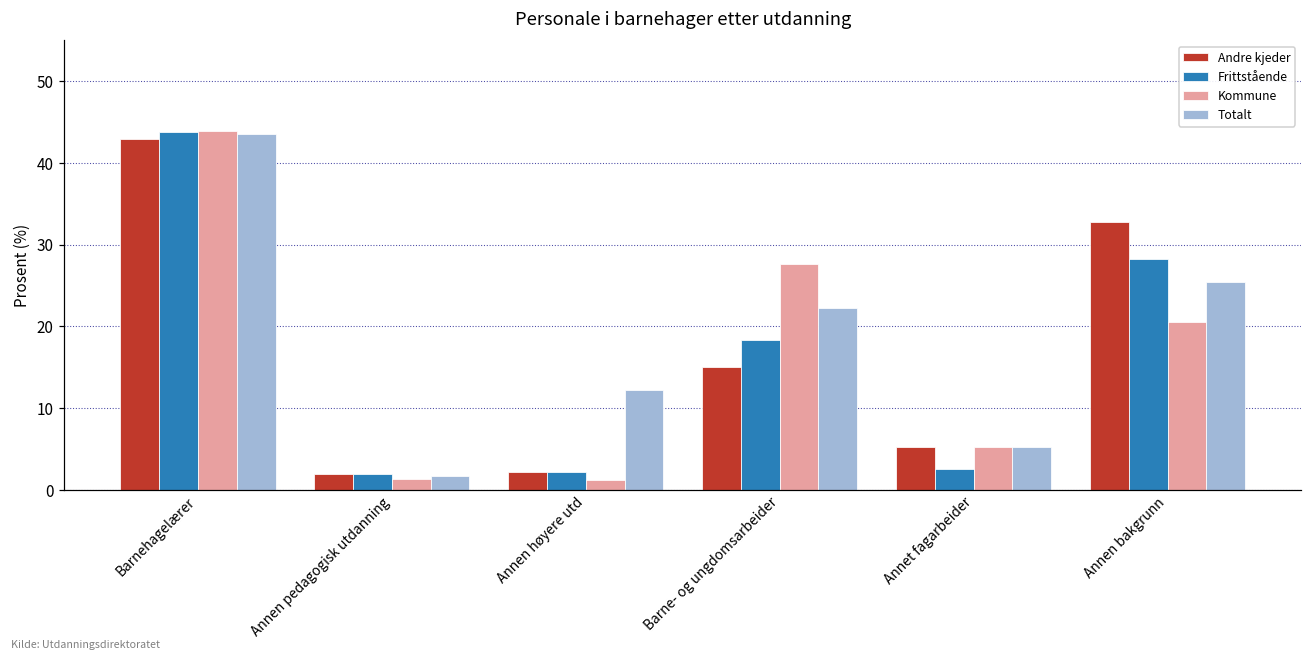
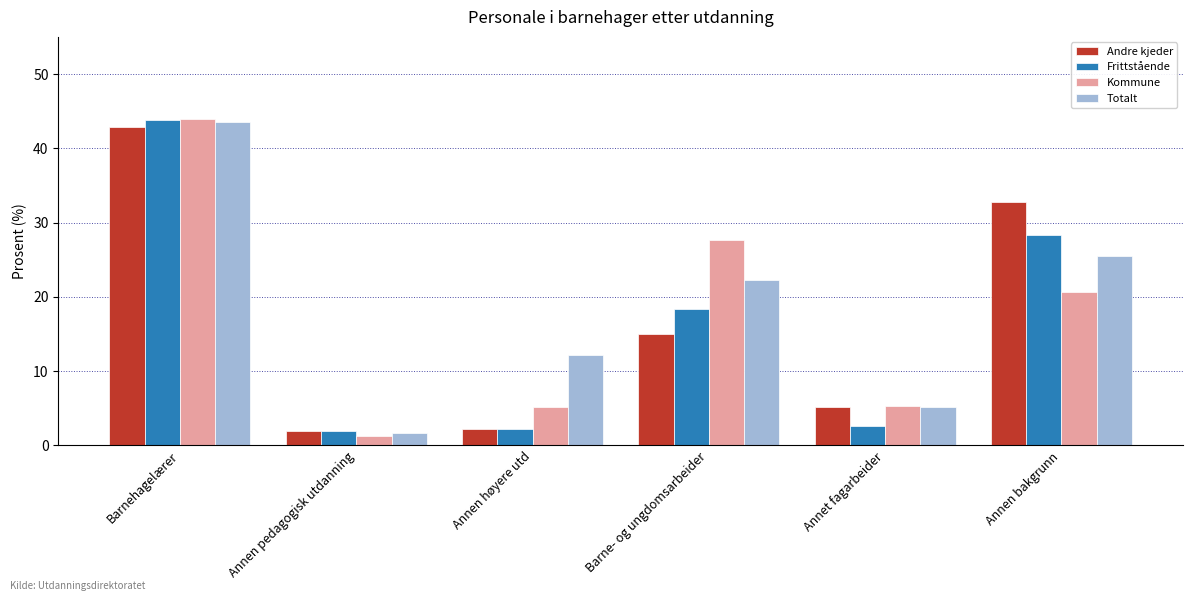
Kommune, Annen høyere utd: 1 -> 5
